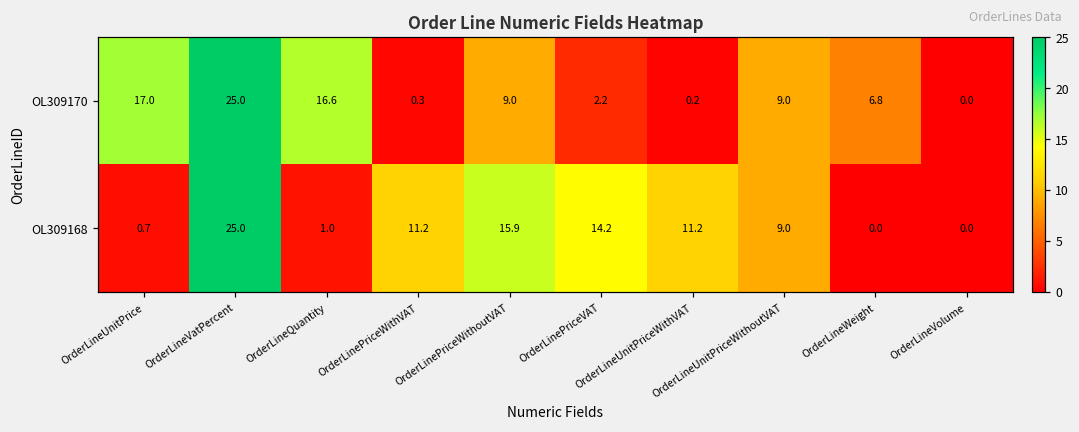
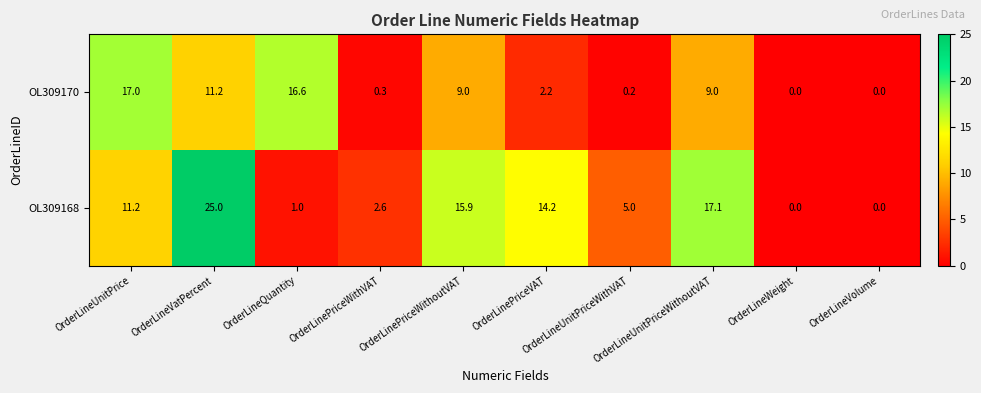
OL309170, OrderLineVatPercent: 25.0 -> 11.2
OL309170, OrderLineWeight: 6.8 -> 0.0
OL309168, OrderLineUnitPrice: 0.7 -> 11.2
OL309168, OrderLinePriceWithVAT: 11.2 -> 2.6
OL309168, OrderLineUnitPriceWithVAT: 11.2 -> 5.0
OL309168, OrderLineUnitPriceWithoutVAT: 9.0 -> 17.1
